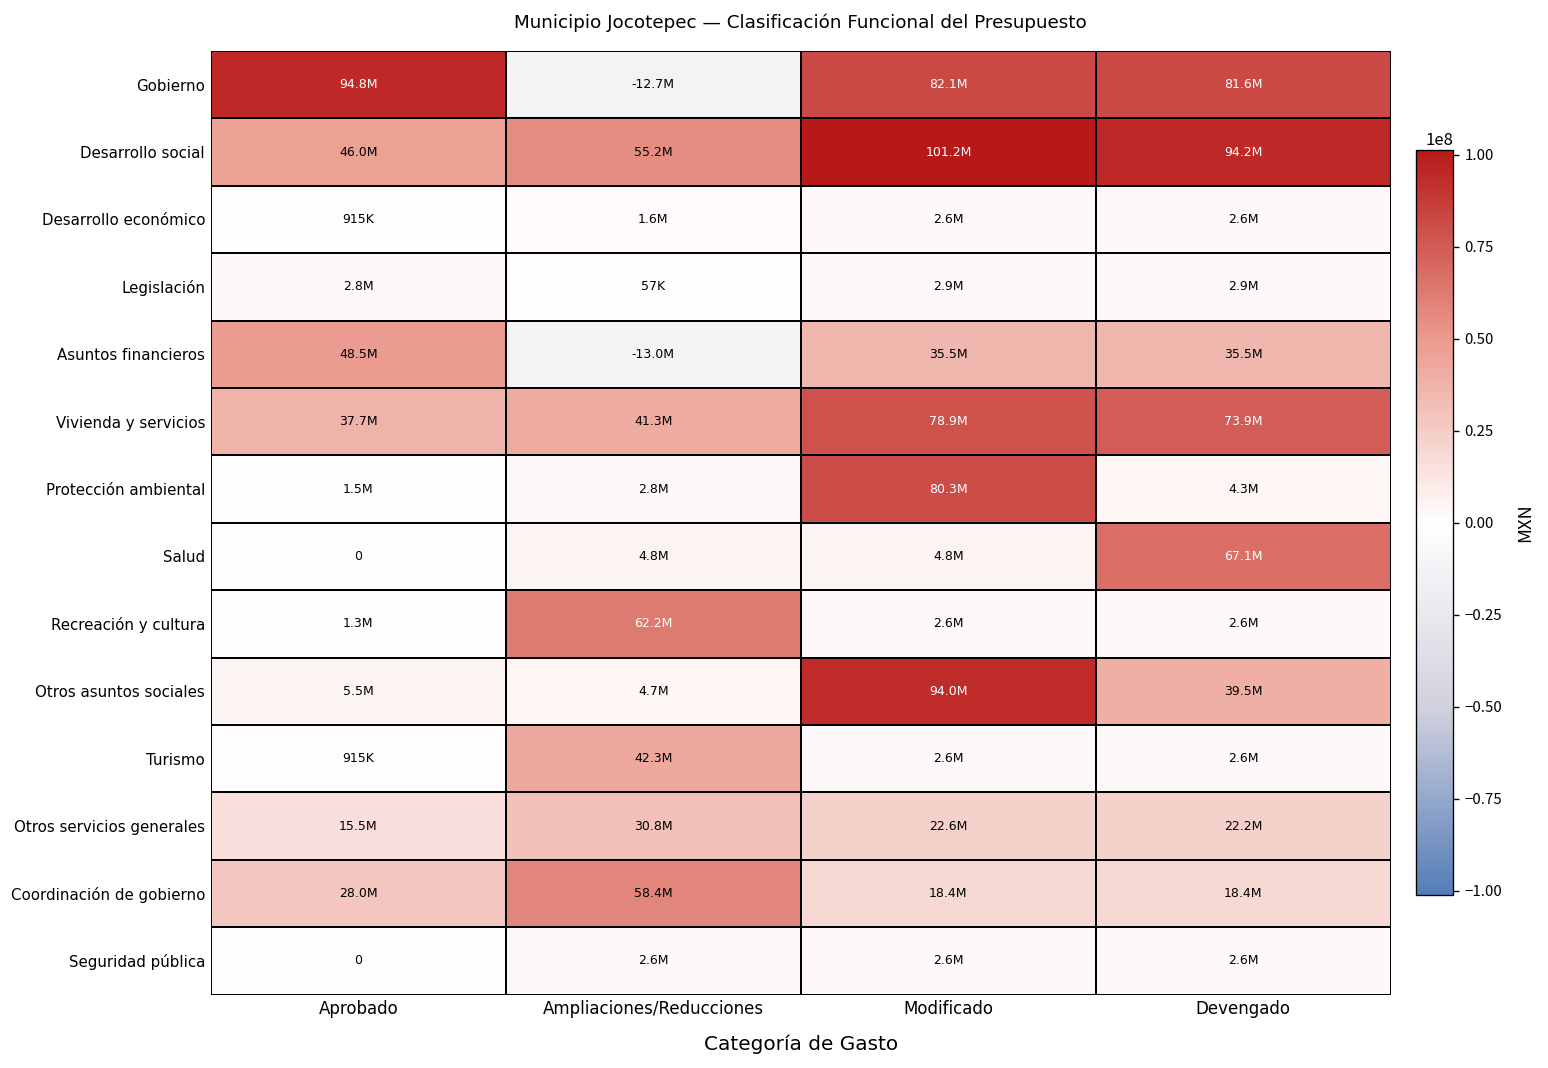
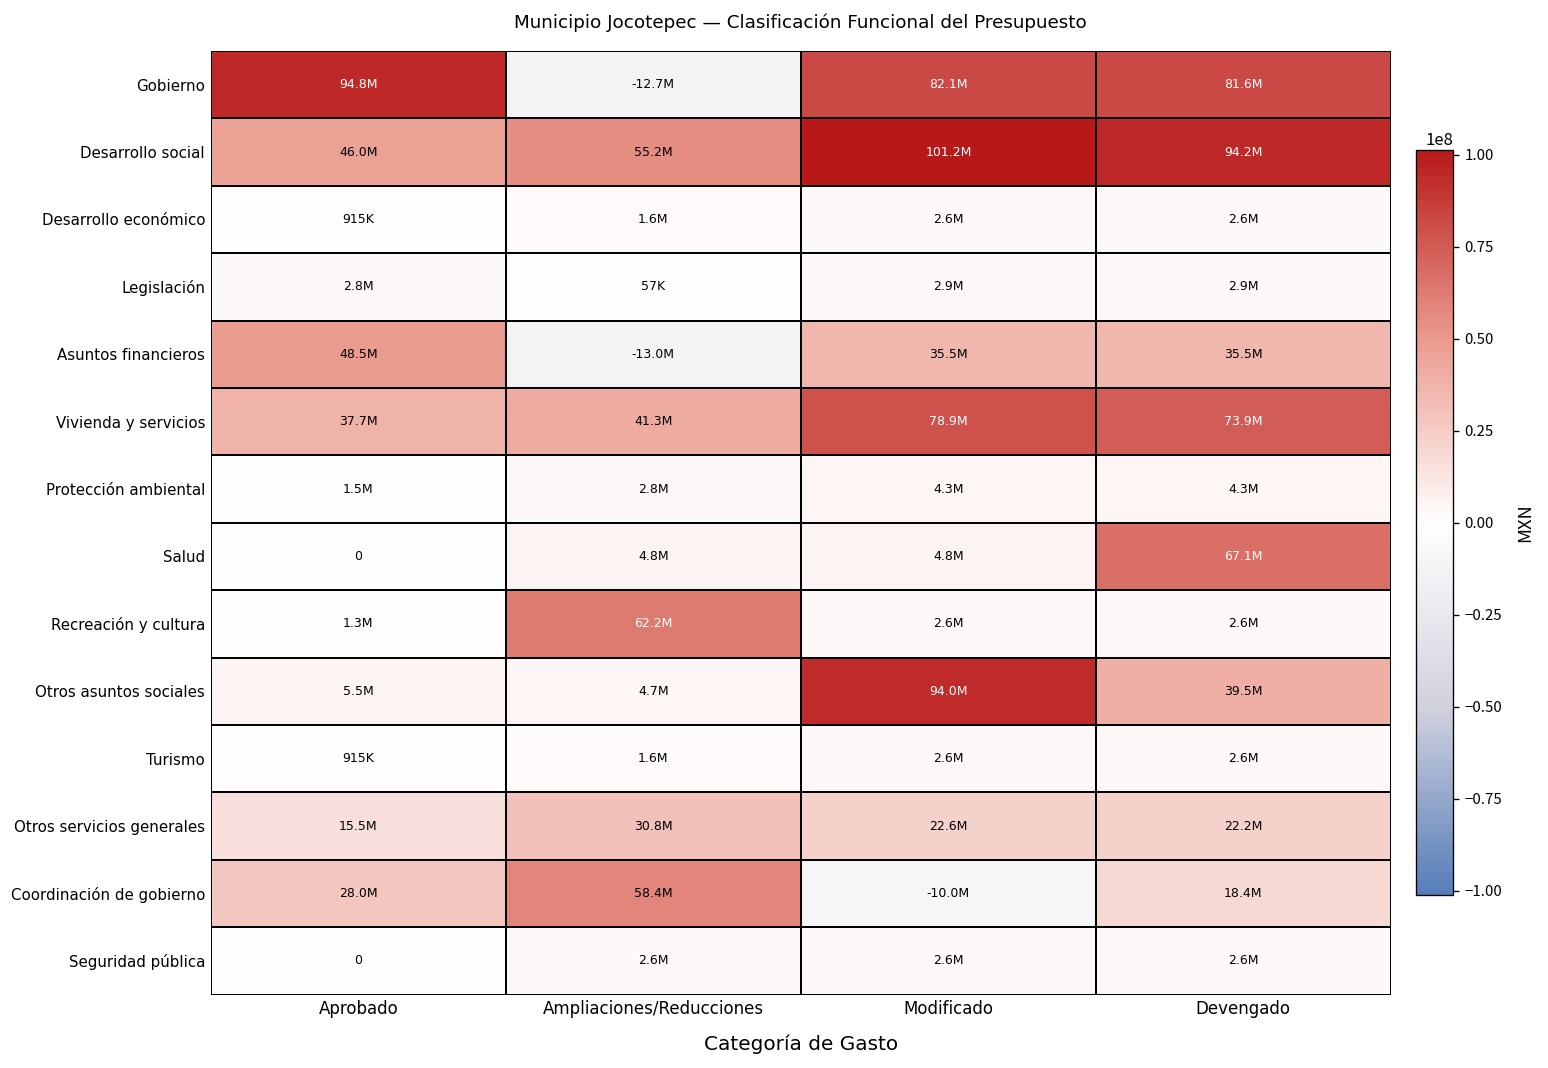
Protección ambiental, Modificado: 80.3M -> 4.3M
Turismo, Ampliaciones/Reducciones: 42.3M -> 1.6M
Coordinación de gobierno, Modificado: 18.4M -> -10.0M
